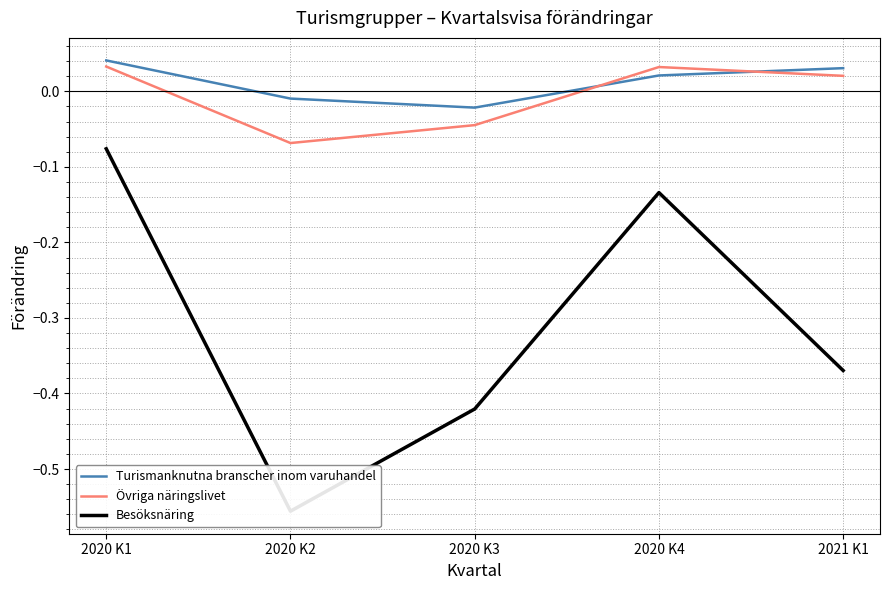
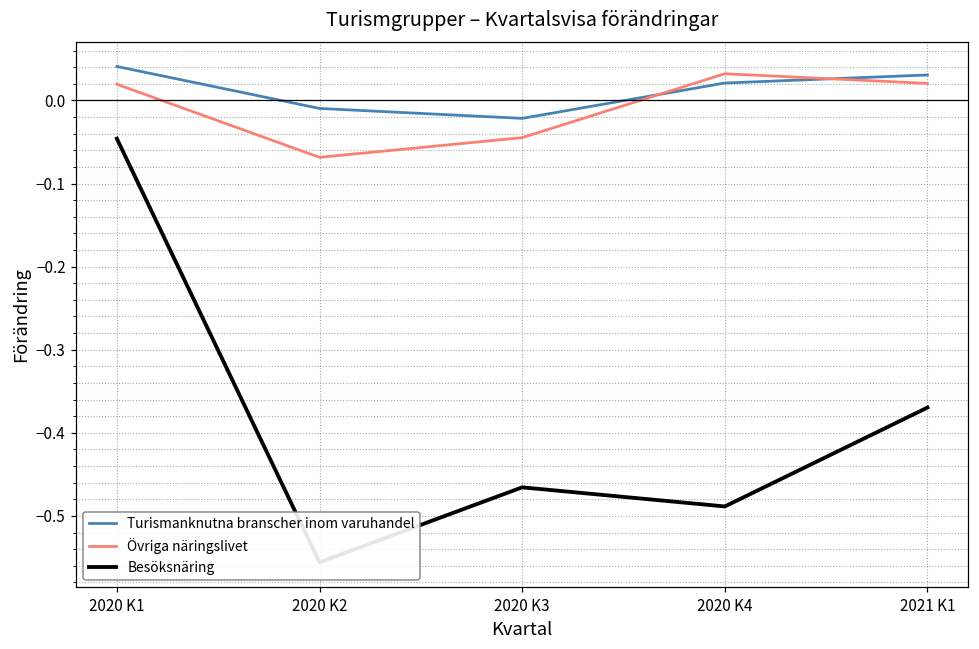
Övriga näringslivet, 2020 K1: 0.03 -> 0.02
Besöksnäring, 2020 K1: -0.08 -> -0.05
Besöksnäring, 2020 K3: -0.42 -> -0.47
Besöksnäring, 2020 K4: -0.13 -> -0.49
